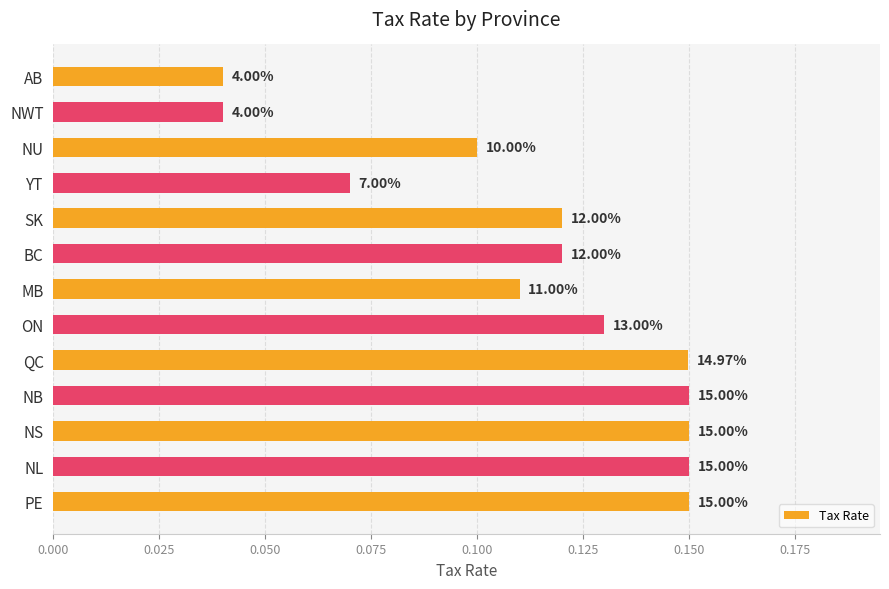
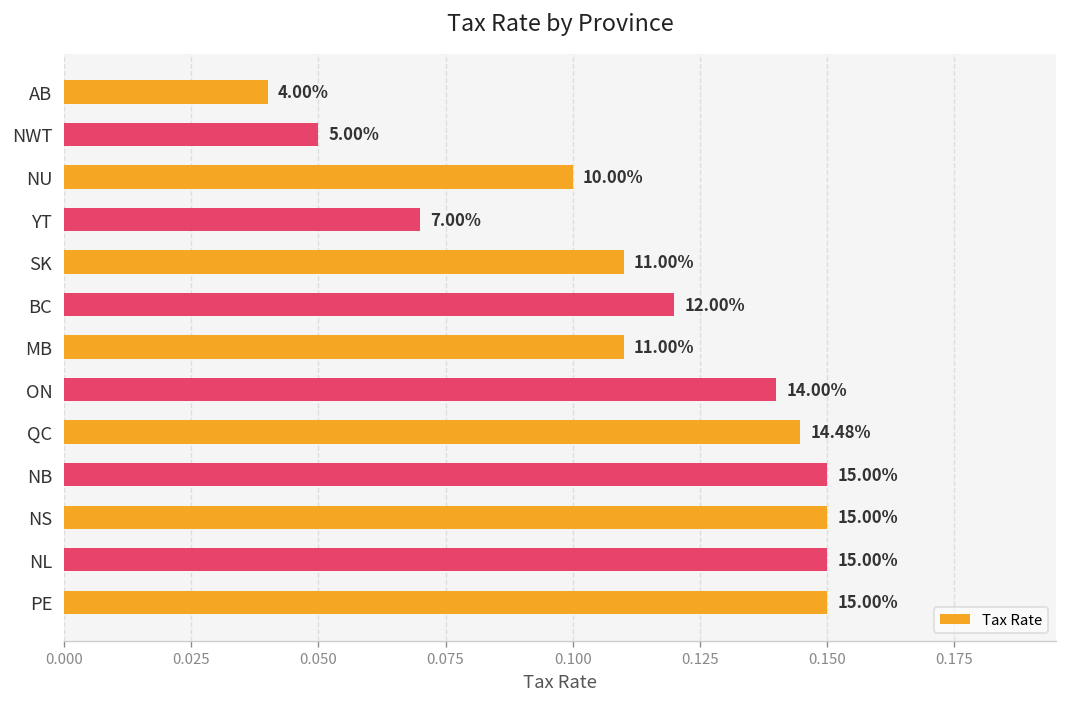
NWT: 4.00% -> 5.00%
SK: 12.00% -> 11.00%
ON: 13.00% -> 14.00%
QC: 14.97% -> 14.48%
